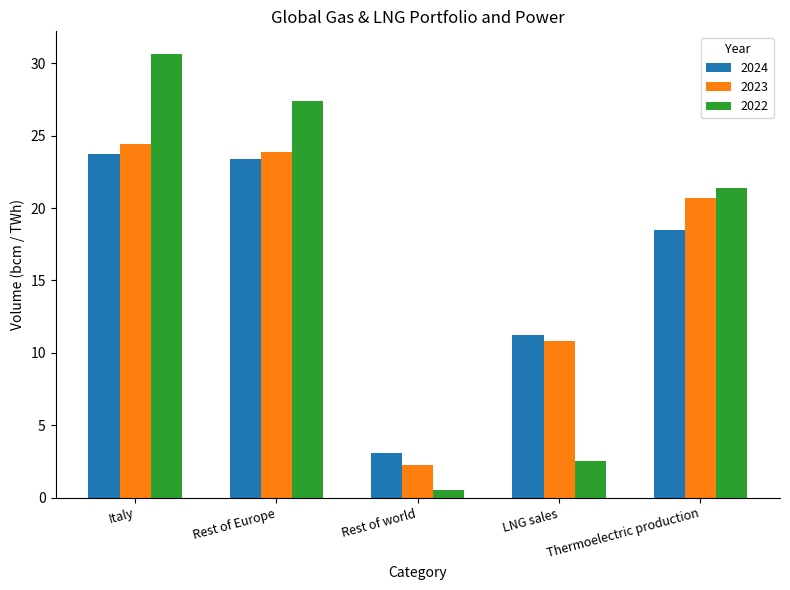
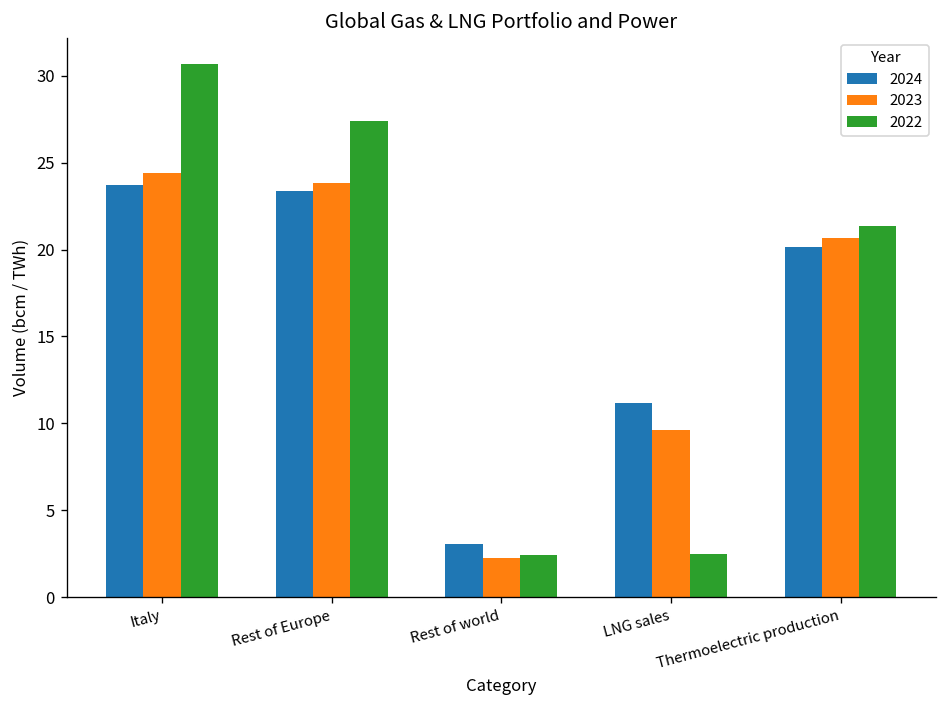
2022, Rest of world: 0.5 -> 2.4
2023, LNG sales: 10.8 -> 9.6
2024, Thermoelectric production: 18.5 -> 20.2
